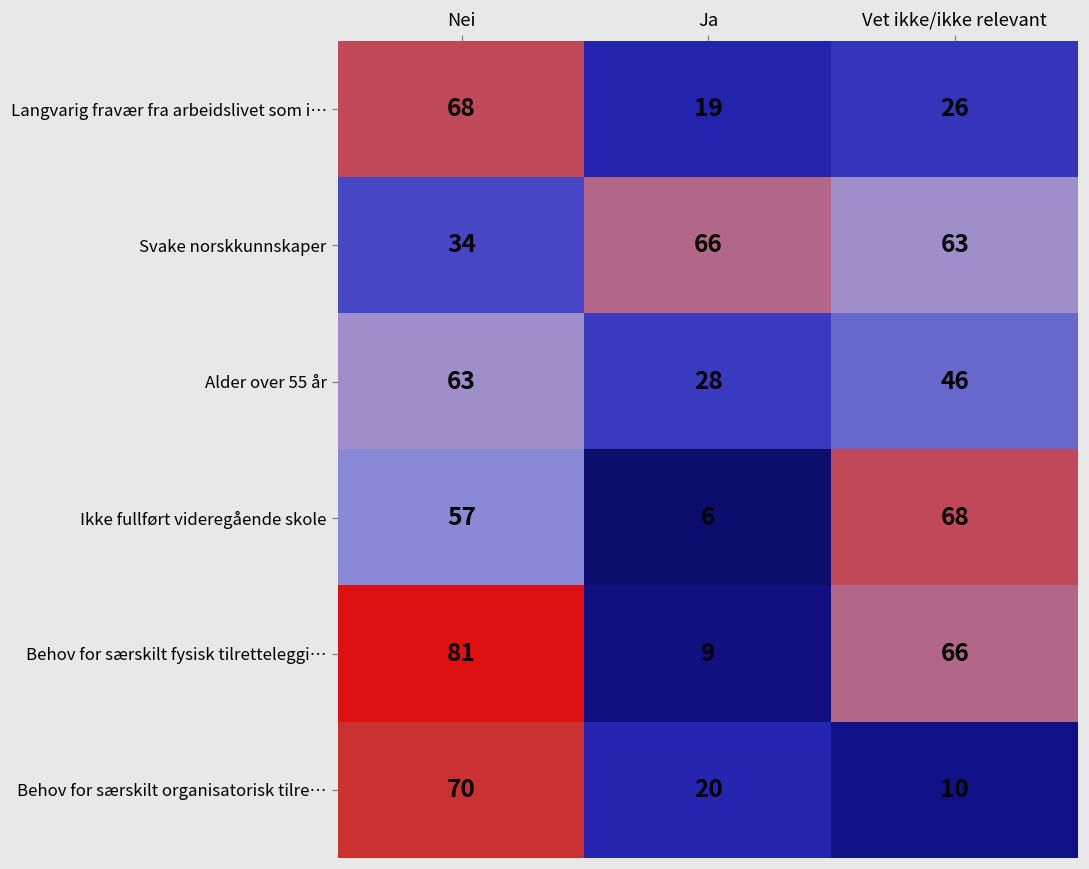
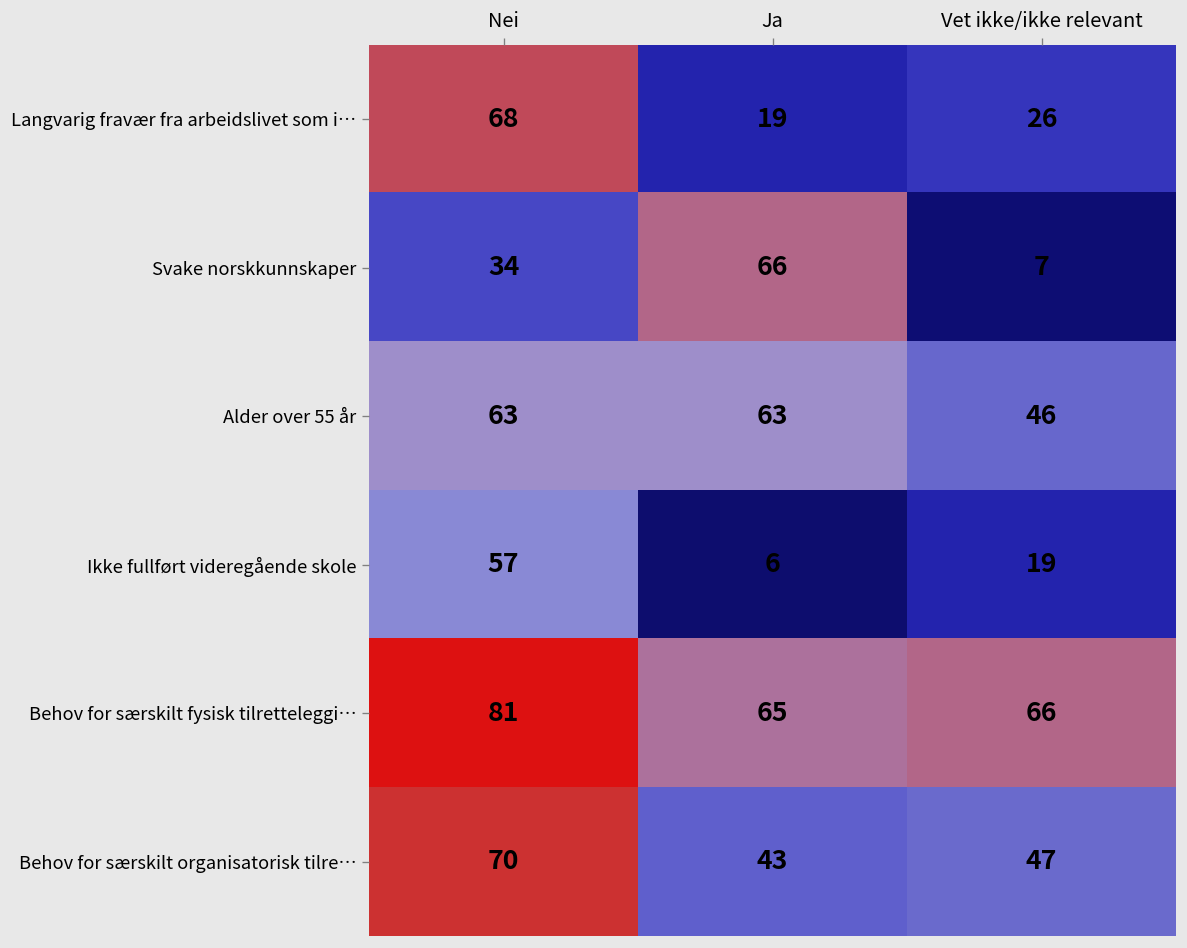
Svake norskkunnskaper, Vet ikke/ikke relevant: 63 -> 7
Alder over 55 år, Ja: 28 -> 63
Ikke fullført videregående skole, Vet ikke/ikke relevant: 68 -> 19
Behov for særskilt fysisk tilretteleggi…, Ja: 9 -> 65
Behov for særskilt organisatorisk tilre…, Ja: 20 -> 43
Behov for særskilt organisatorisk tilre…, Vet ikke/ikke relevant: 10 -> 47
